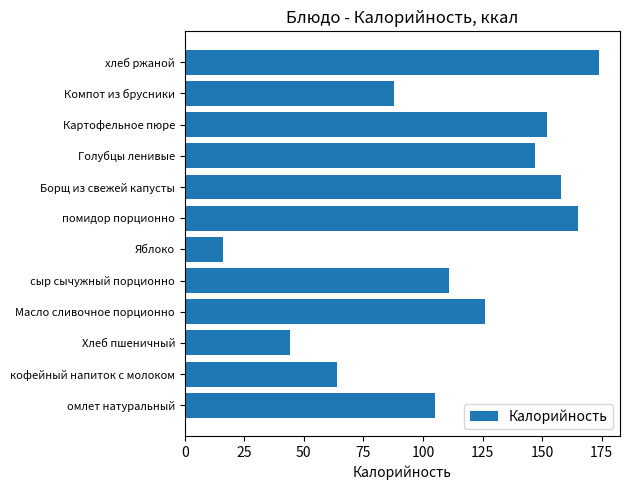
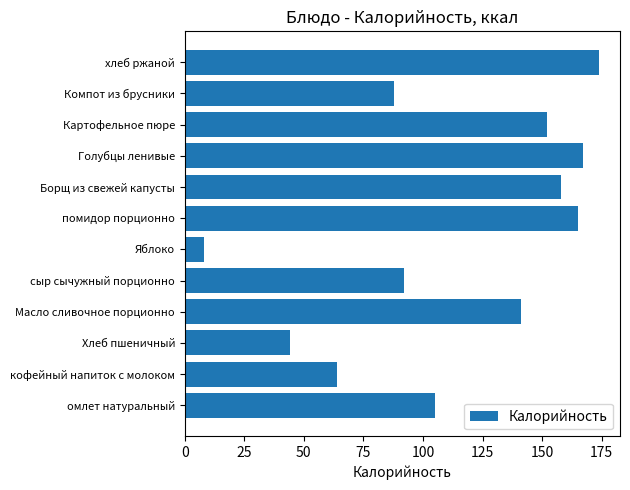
Голубцы ленивые: 147 -> 167
Яблоко: 16 -> 8
сыр сычужный порционно: 111 -> 92
Масло сливочное порционно: 126 -> 141
